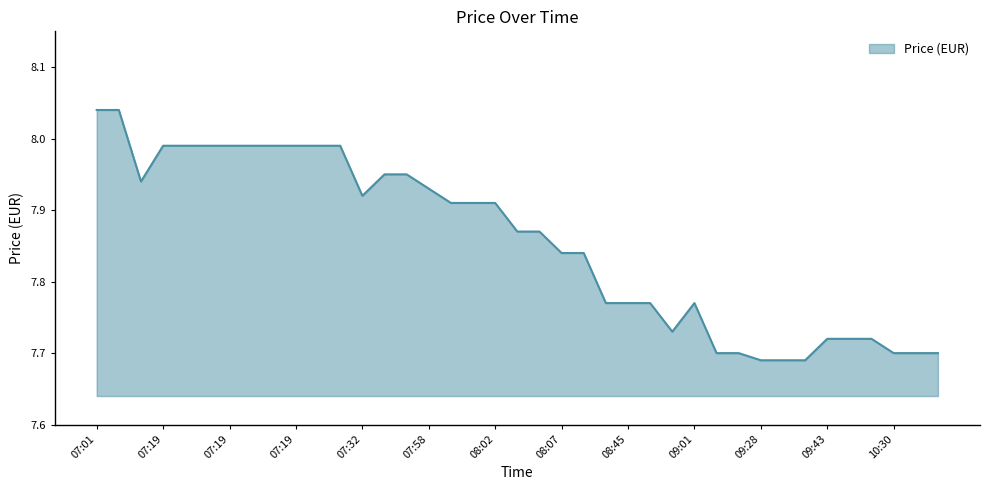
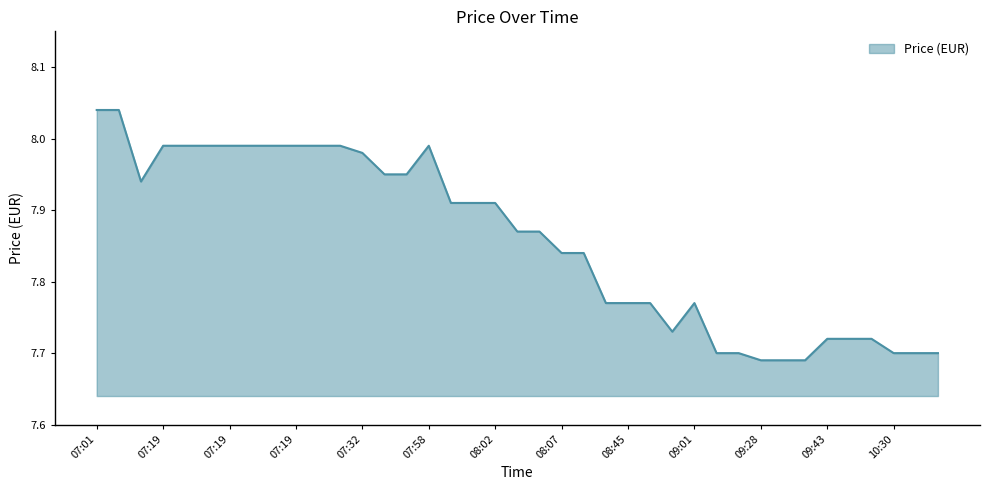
07:32: 7.92 -> 7.98
07:58: 7.93 -> 7.99
